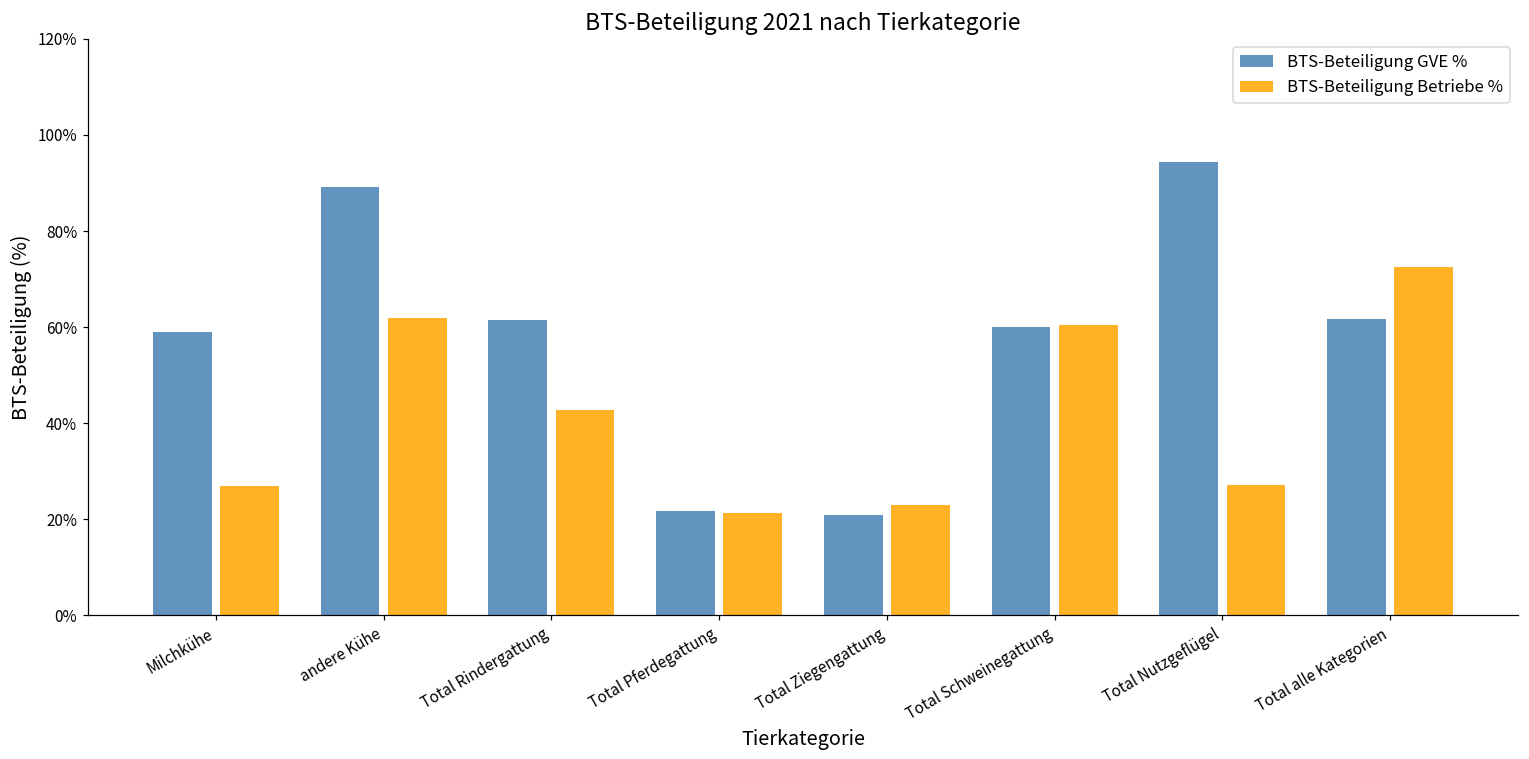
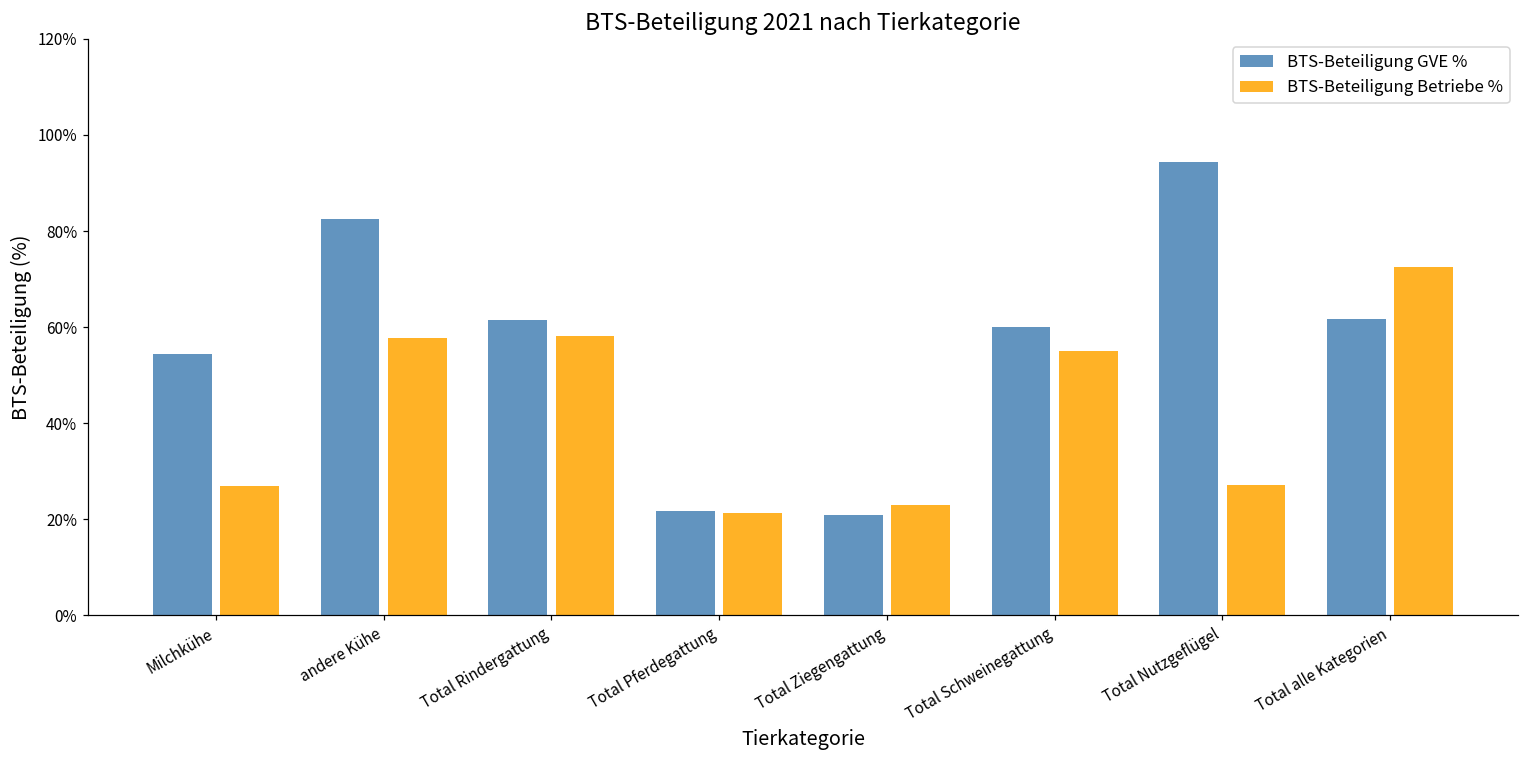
BTS-Beteiligung GVE %, Milchkühe: 59% -> 54%
BTS-Beteiligung GVE %, andere Kühe: 89% -> 82%
BTS-Beteiligung Betriebe %, andere Kühe: 62% -> 58%
BTS-Beteiligung Betriebe %, Total Rindergattung: 43% -> 58%
BTS-Beteiligung Betriebe %, Total Schweinegattung: 60% -> 55%
